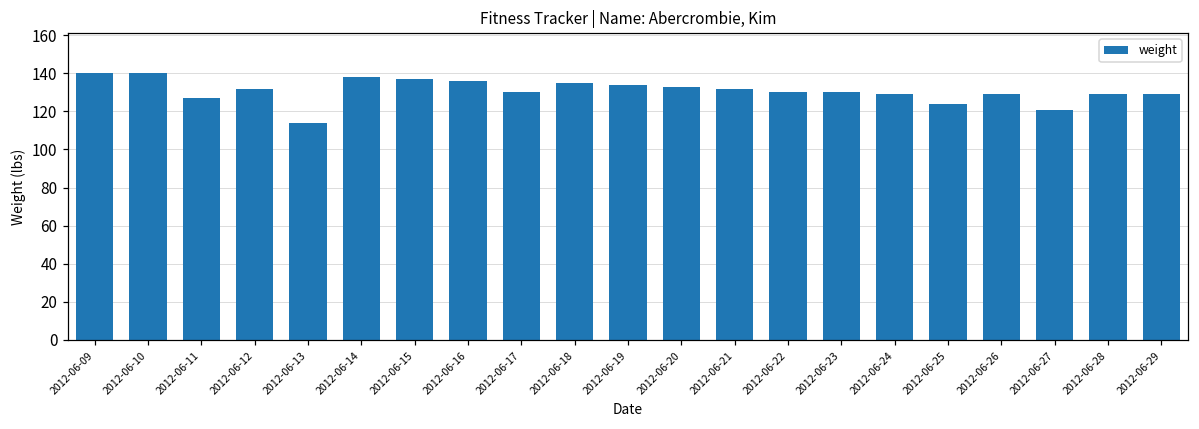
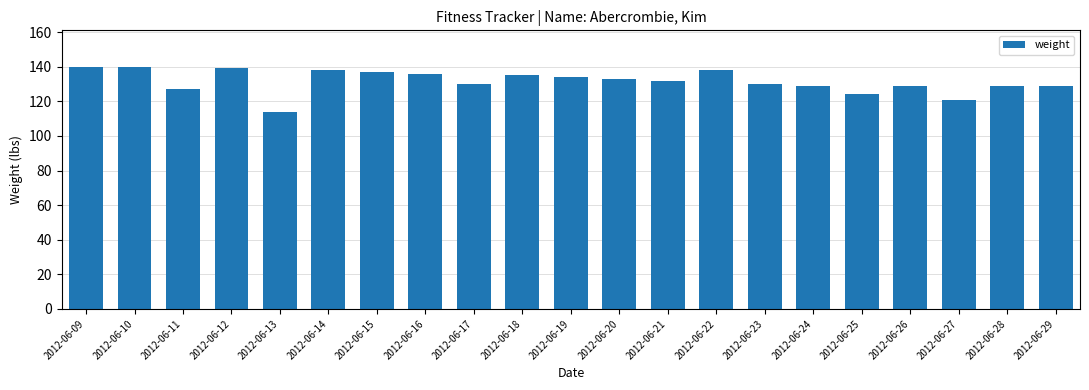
2012-06-12: 132 -> 139
2012-06-22: 130 -> 138
